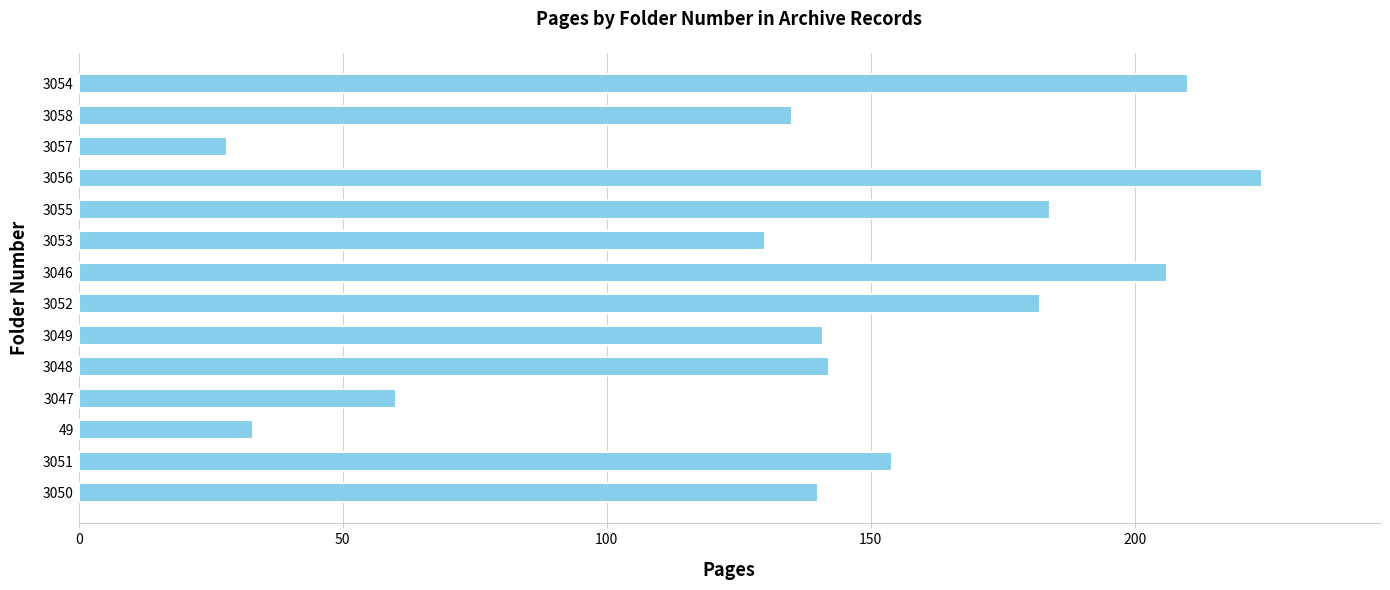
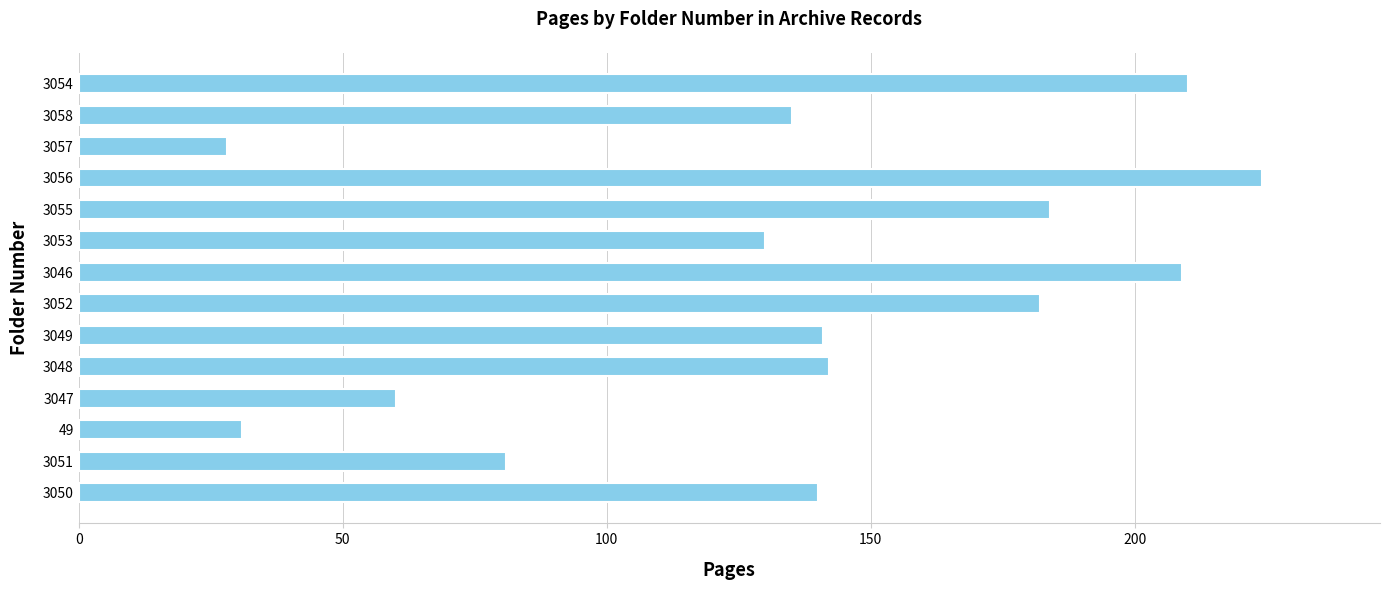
3046: 206 -> 209
49: 33 -> 31
3051: 154 -> 81
